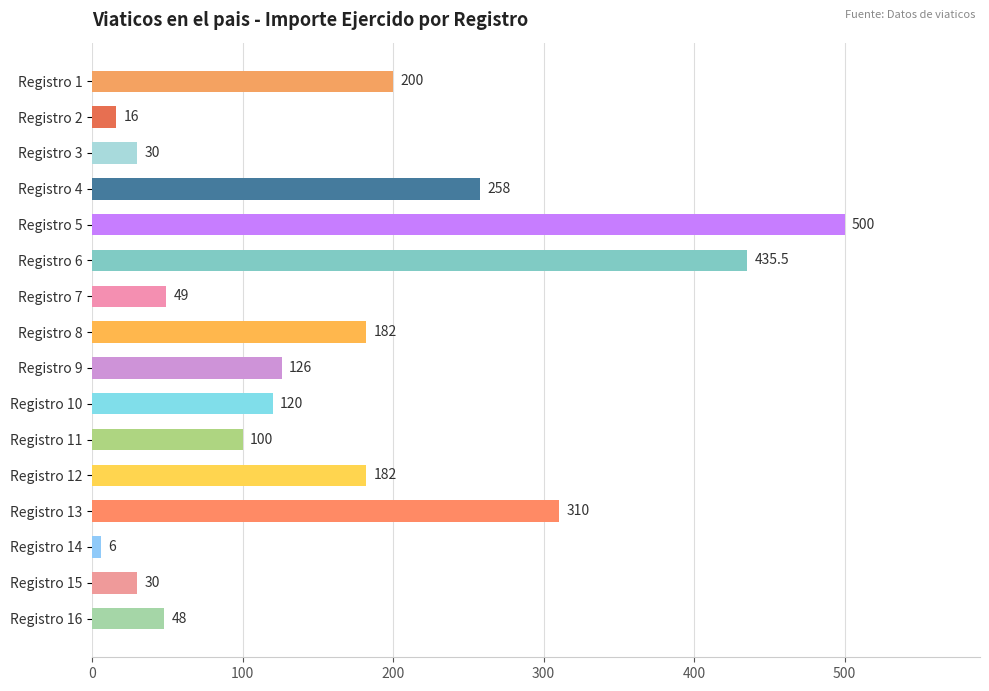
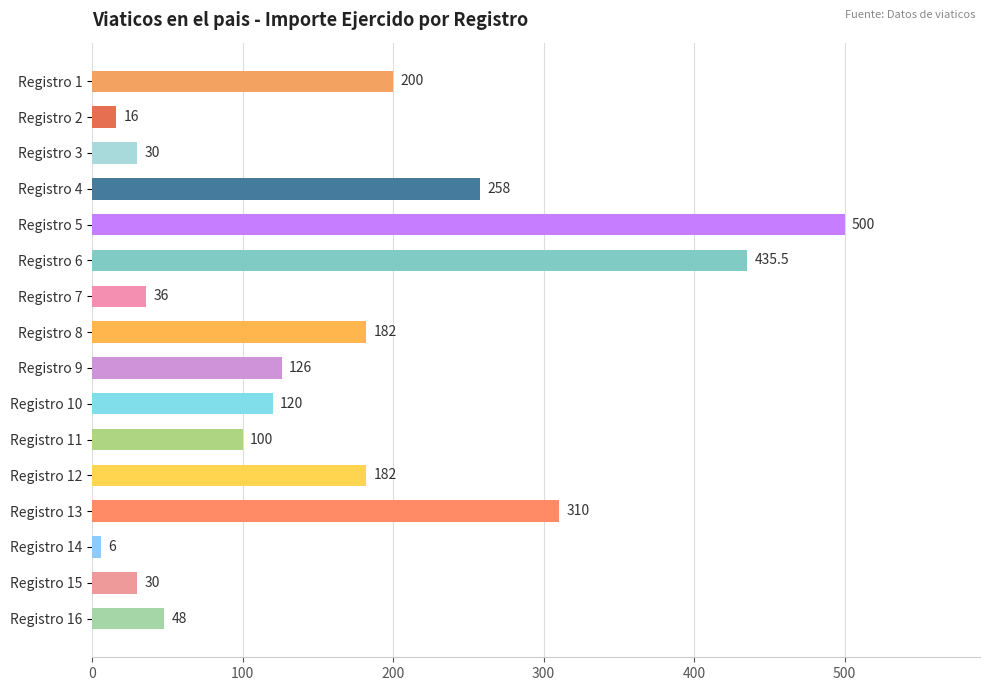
Registro 7: 49 -> 36
